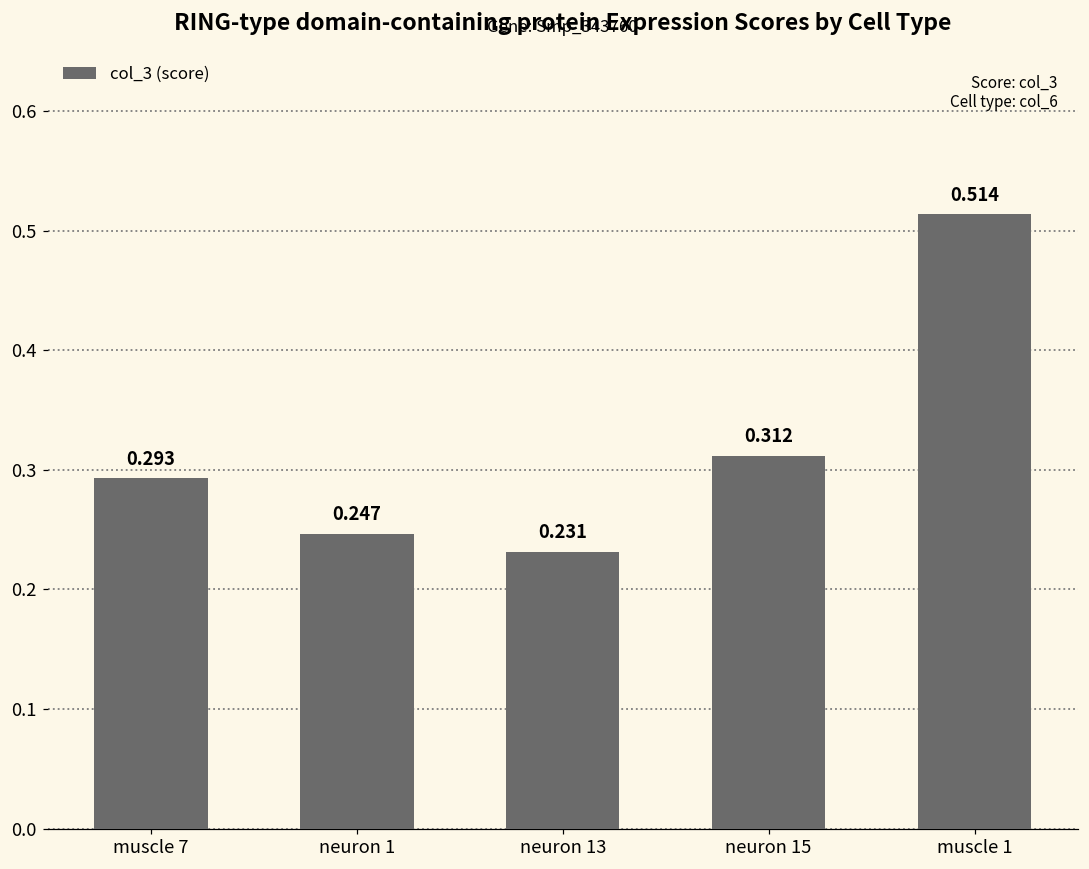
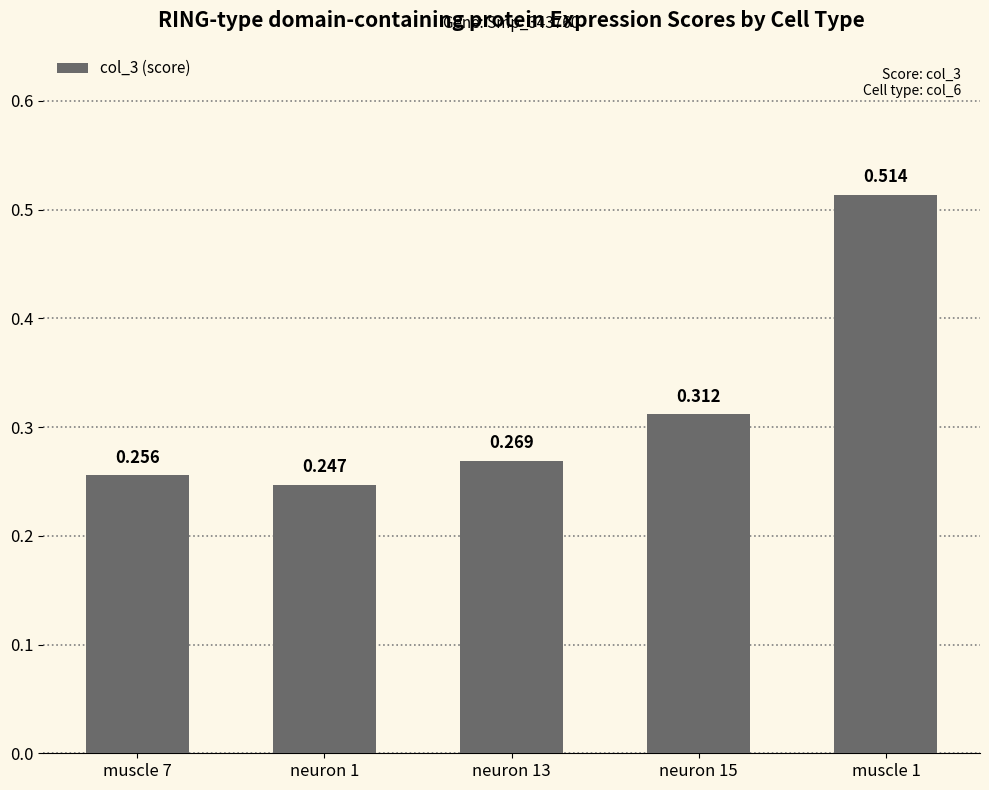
muscle 7: 0.293 -> 0.256
neuron 13: 0.231 -> 0.269
